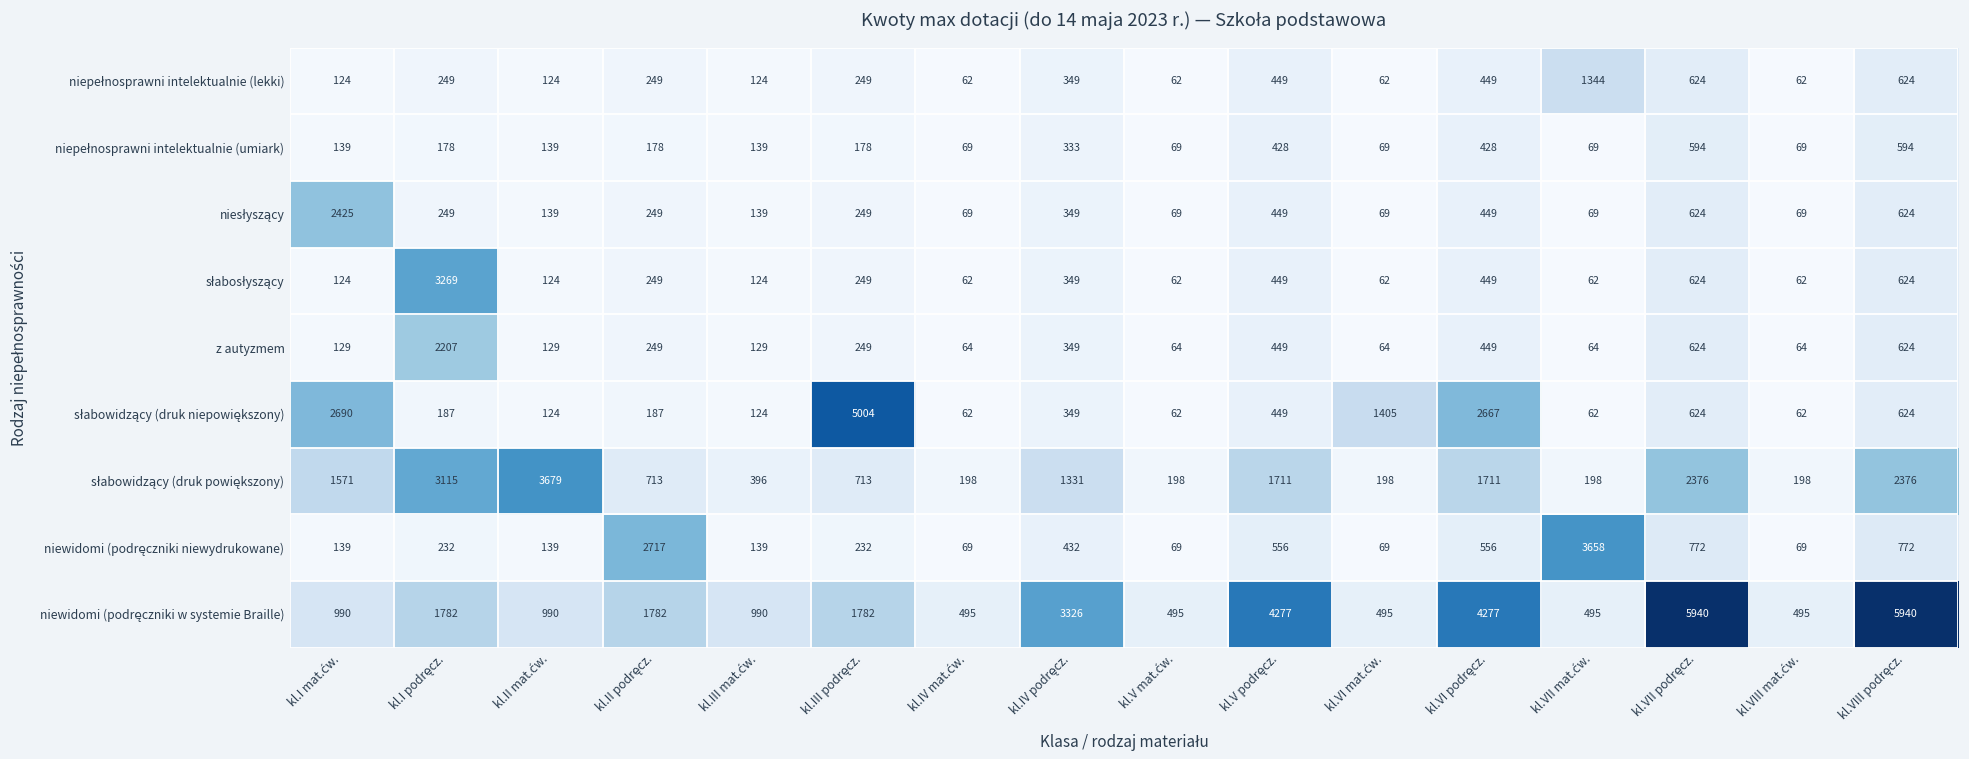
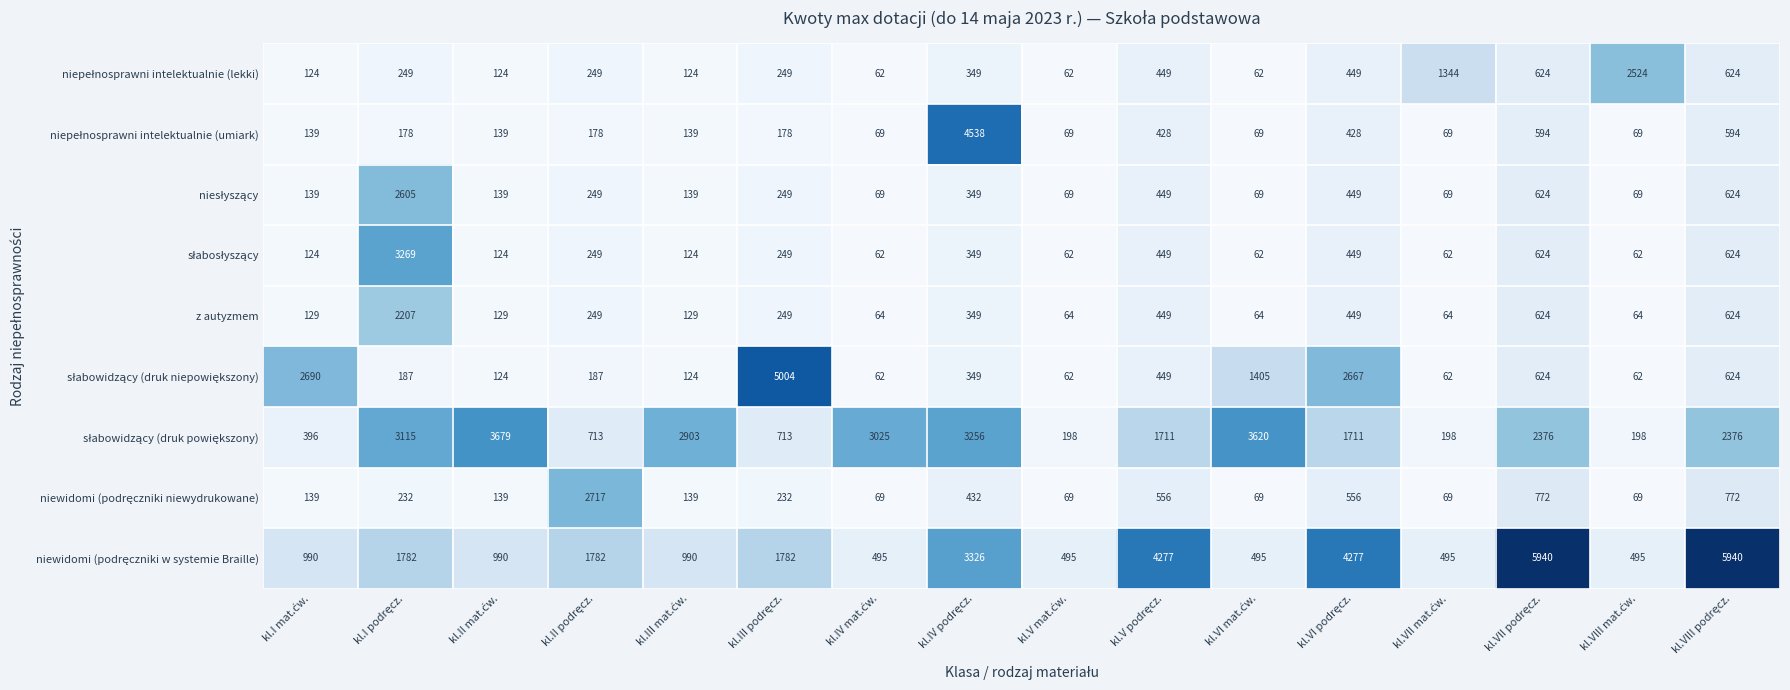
niepełnosprawni intelektualnie (lekki), kl.VIII mat.ćw.: 62 -> 2524
niepełnosprawni intelektualnie (umiark), kl.IV podręcz.: 333 -> 4538
niesłyszący, kl.I mat.ćw.: 2425 -> 139
niesłyszący, kl.I podręcz.: 249 -> 2605
słabowidzący (druk powiększony), kl.I mat.ćw.: 1571 -> 396
słabowidzący (druk powiększony), kl.III mat.ćw.: 396 -> 2903
słabowidzący (druk powiększony), kl.IV mat.ćw.: 198 -> 3025
słabowidzący (druk powiększony), kl.IV podręcz.: 1331 -> 3256
słabowidzący (druk powiększony), kl.VI mat.ćw.: 198 -> 3620
niewidomi (podręczniki niewydrukowane), kl.VII mat.ćw.: 3658 -> 69
